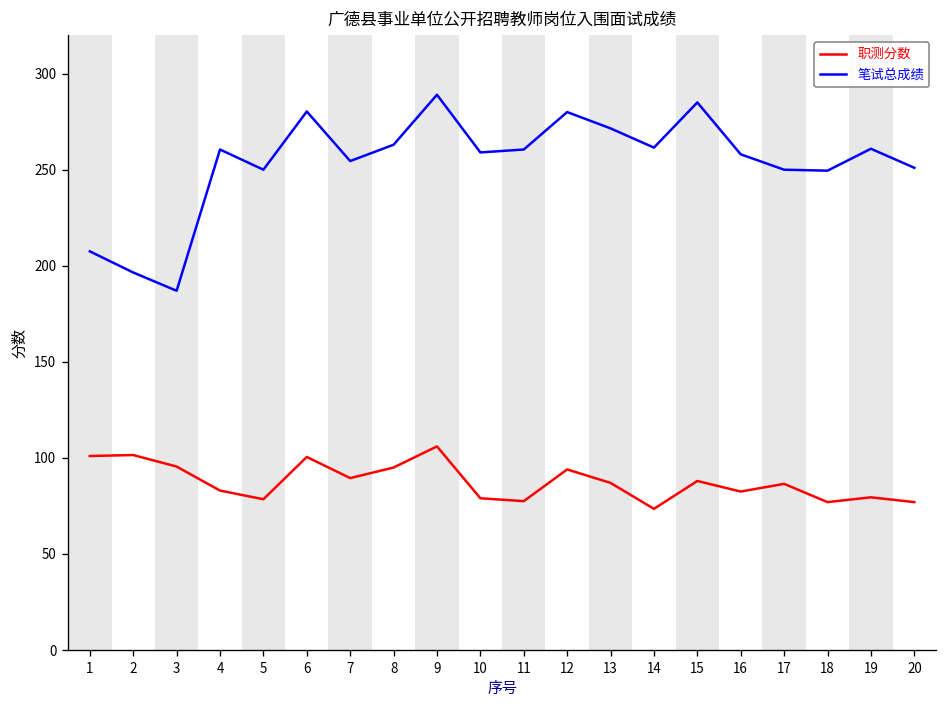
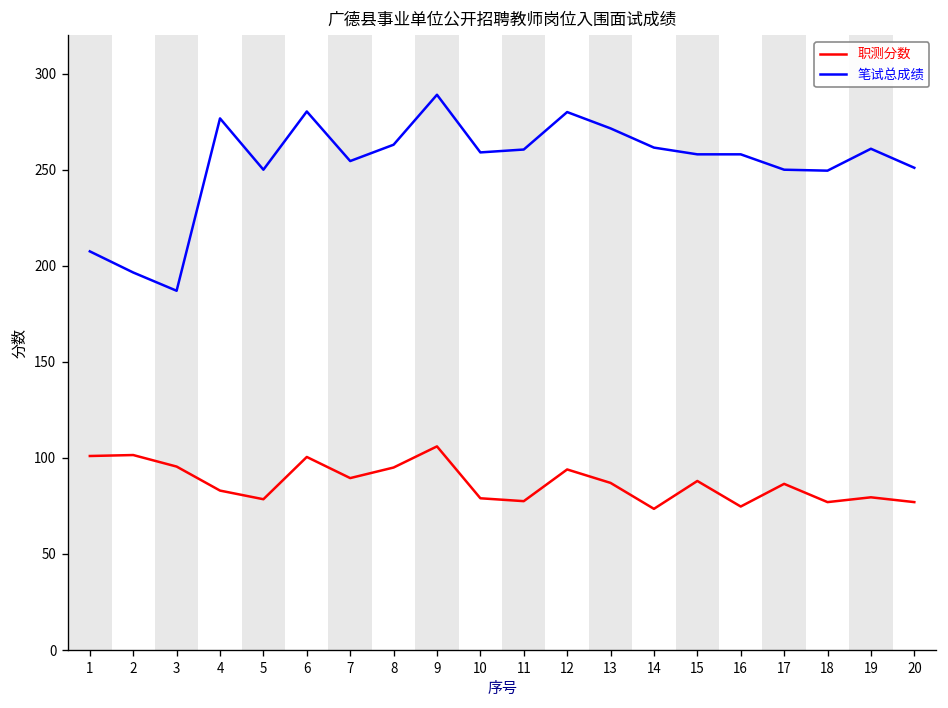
笔试总成绩, 4: 261 -> 277
笔试总成绩, 15: 285 -> 258
职测分数, 16: 83 -> 75
